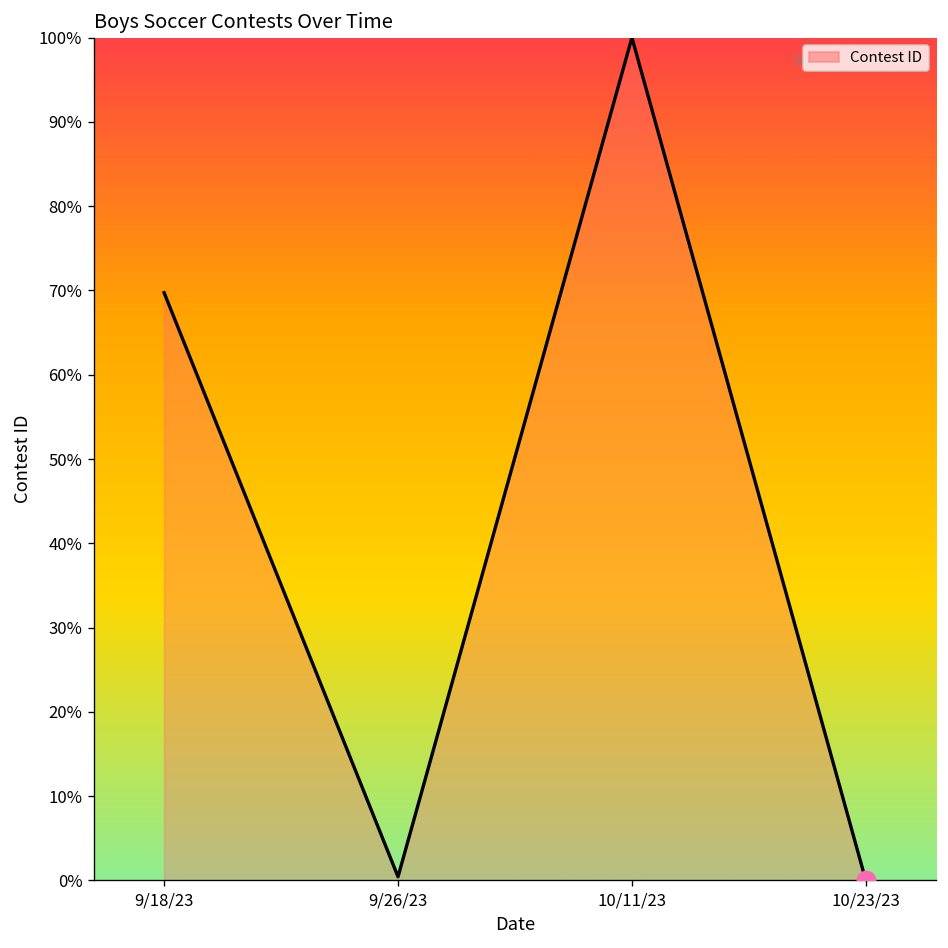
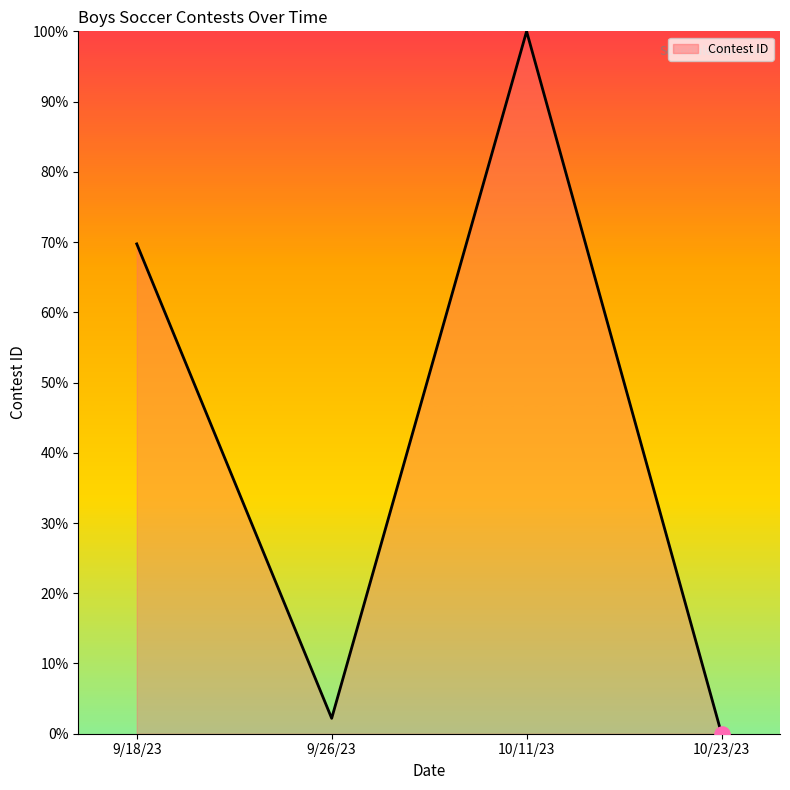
Contest ID, 9/26/23: 0% -> 2%
